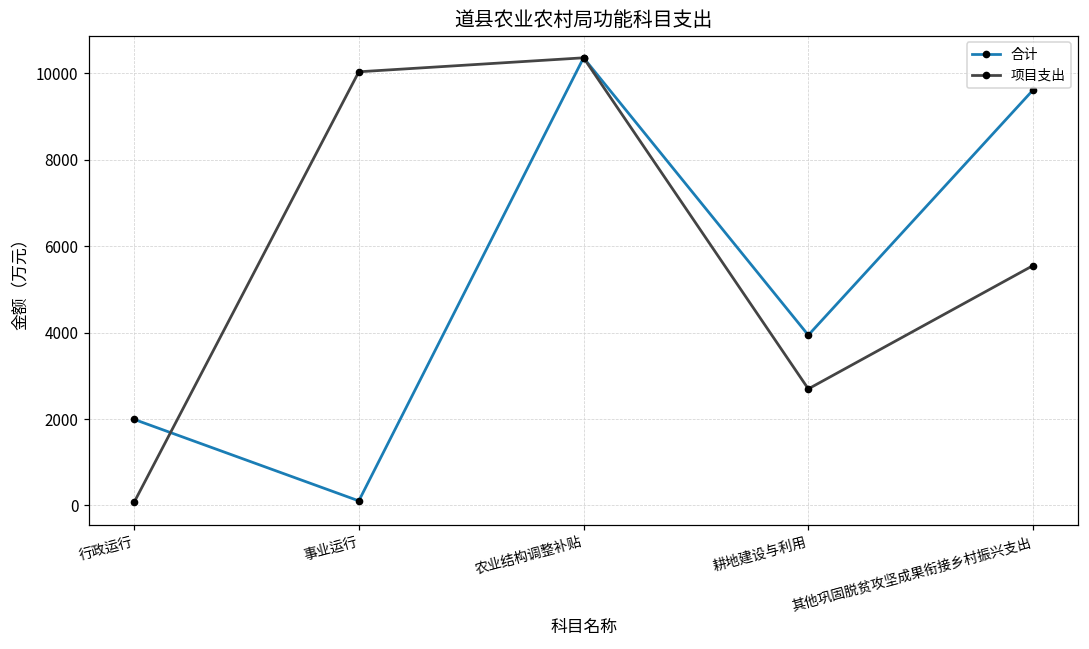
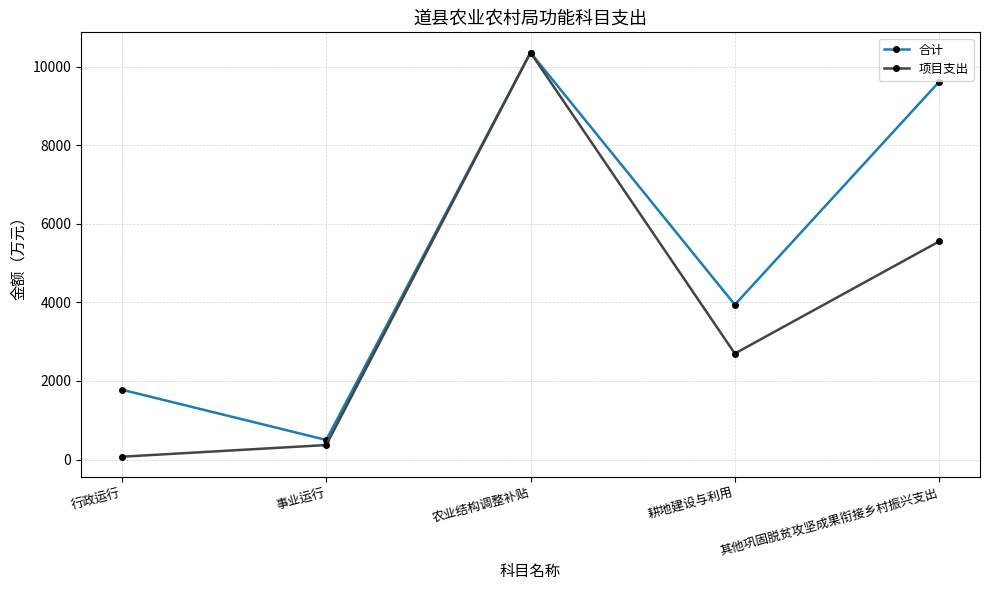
合计, 行政运行: 2000 -> 1800
合计, 事业运行: 100 -> 500
项目支出, 事业运行: 10000 -> 400
